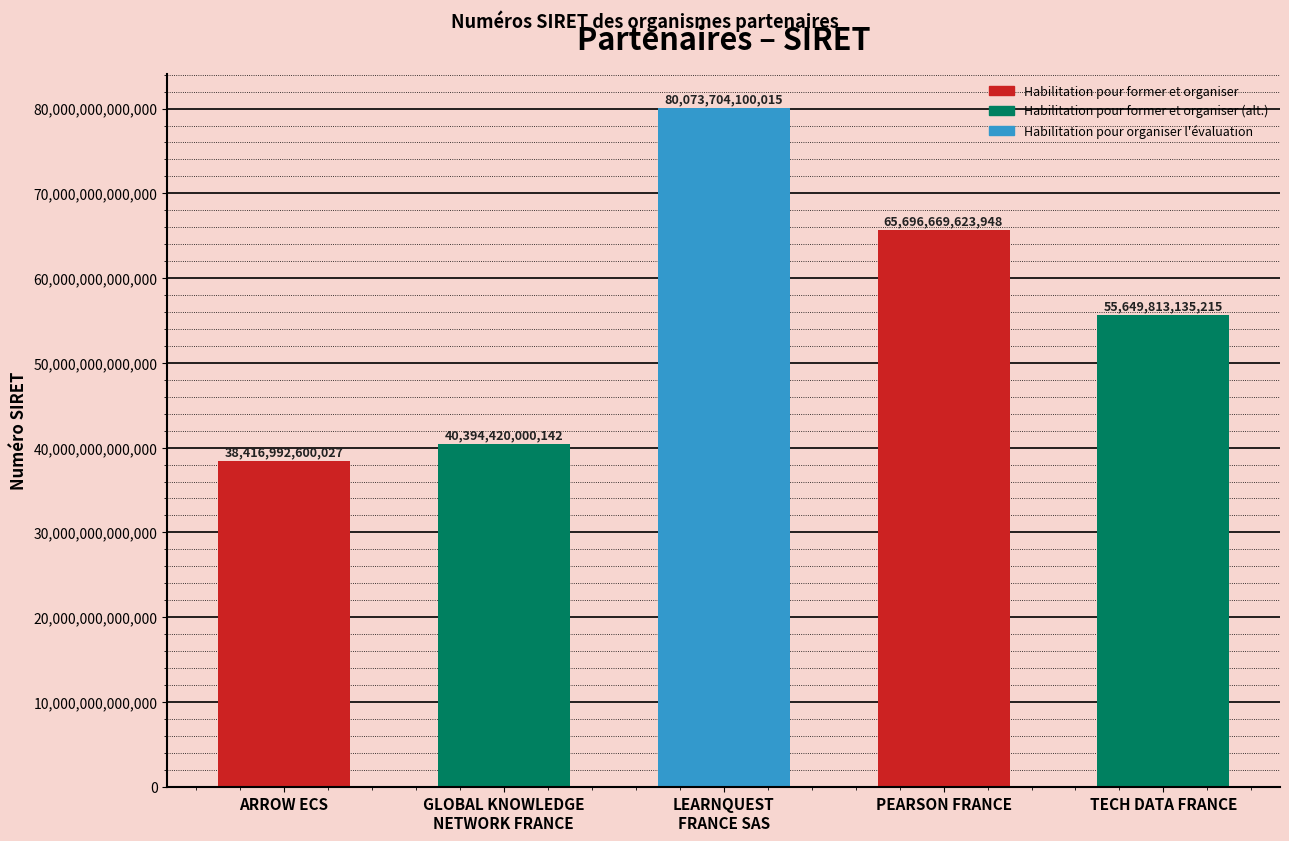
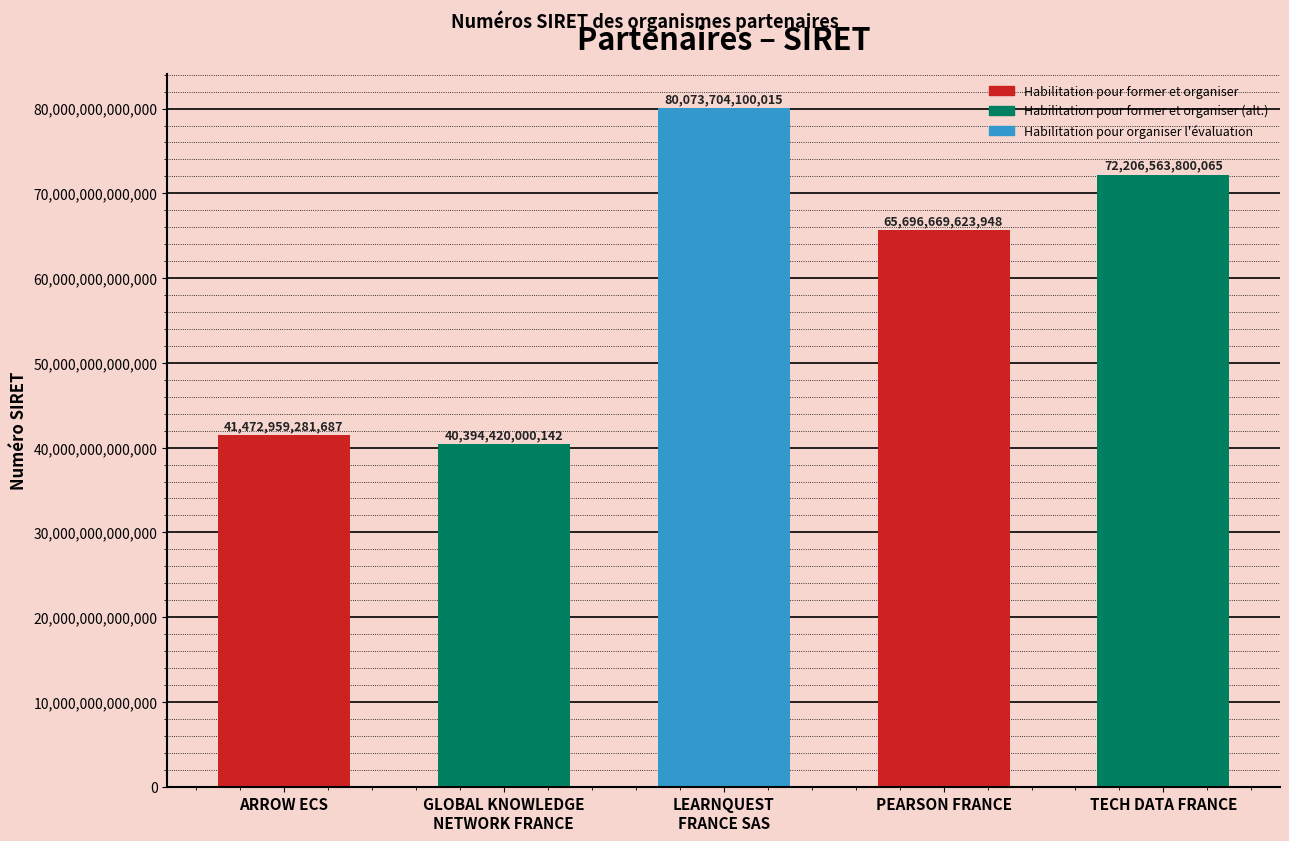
ARROW ECS: 38,416,992,600,027 -> 41,472,959,281,687
TECH DATA FRANCE: 55,649,813,135,215 -> 72,206,563,800,065
